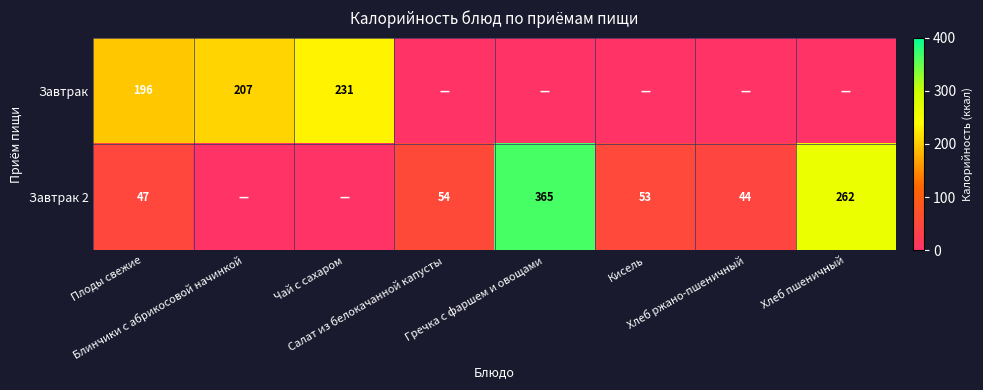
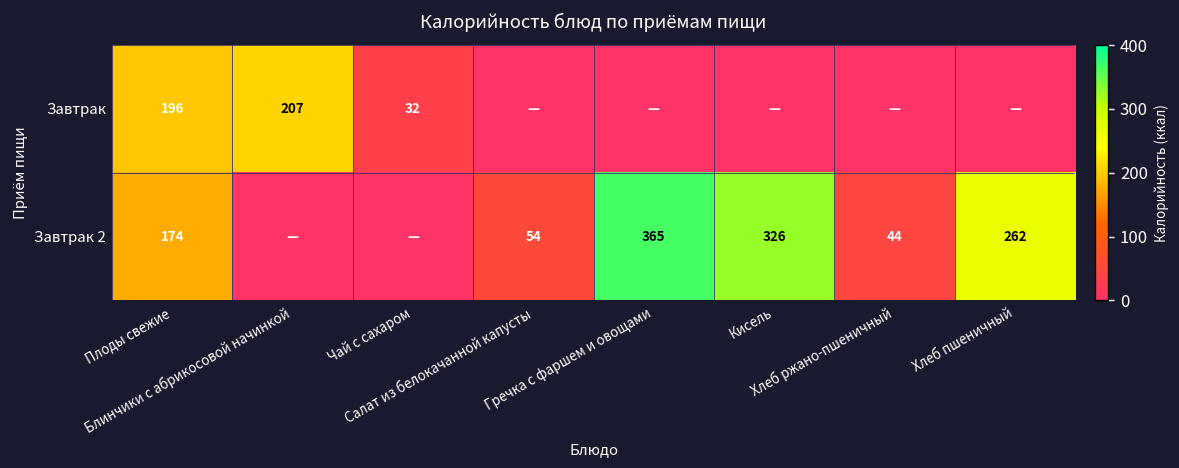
Завтрак, Чай с сахаром: 231 -> 32
Завтрак 2, Плоды свежие: 47 -> 174
Завтрак 2, Кисель: 53 -> 326
